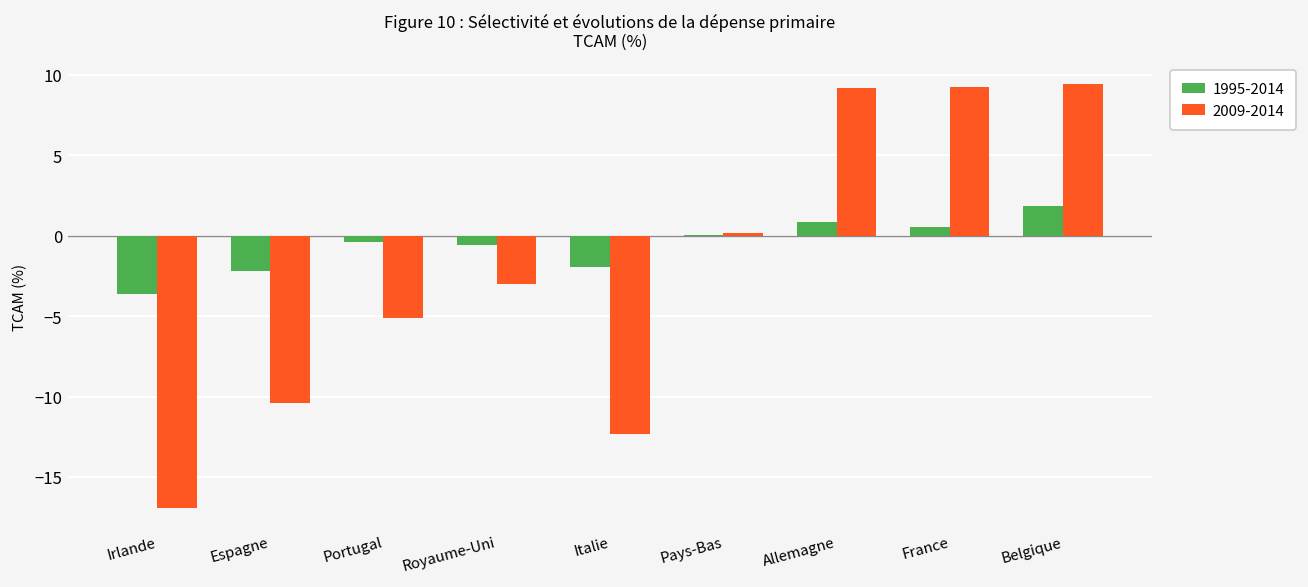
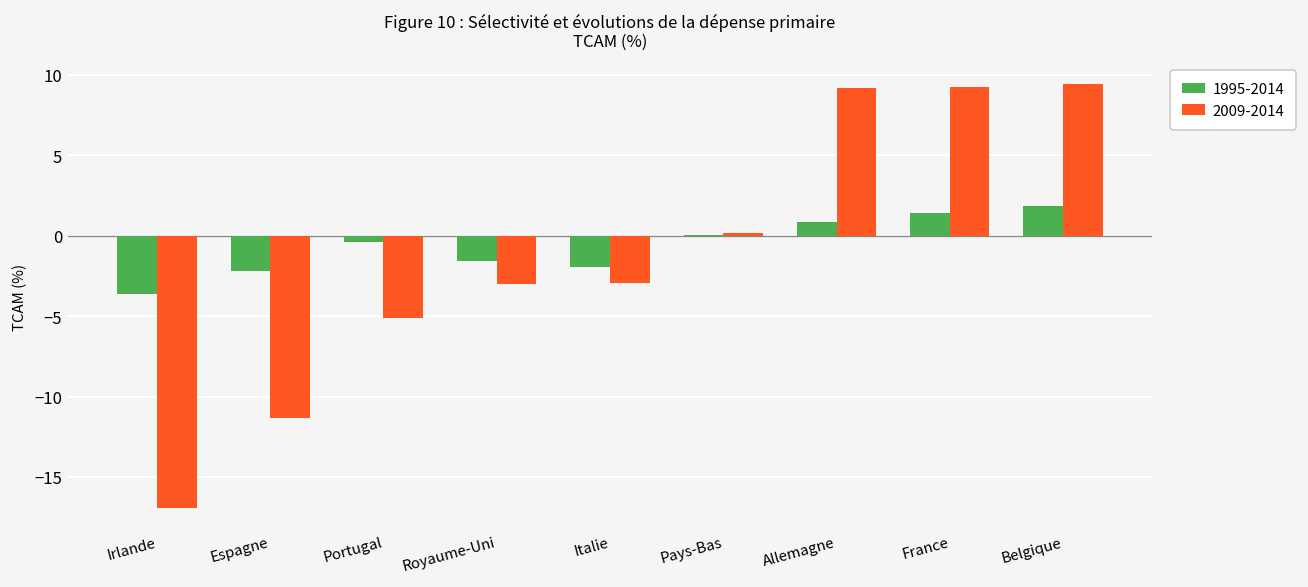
2009-2014, Espagne: -10.4 -> -11.3
1995-2014, Royaume-Uni: -0.6 -> -1.6
2009-2014, Italie: -12.3 -> -3.0
1995-2014, France: 0.5 -> 1.4
